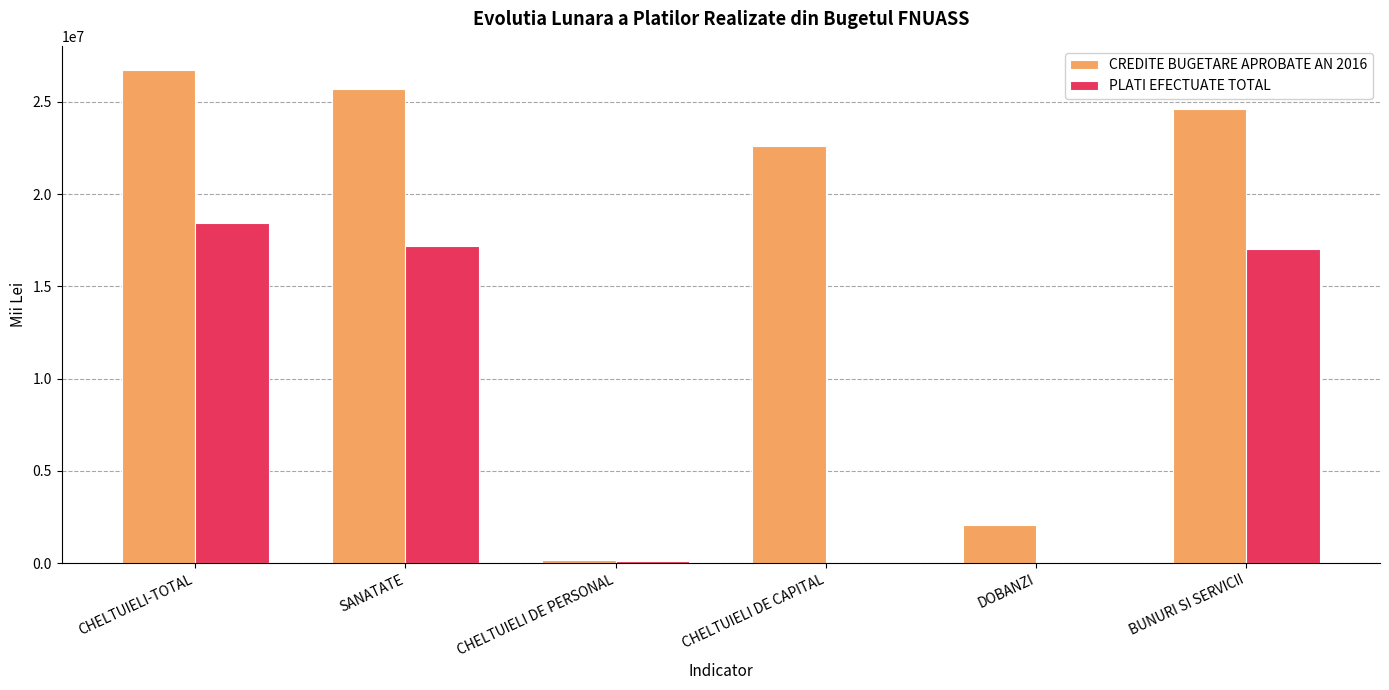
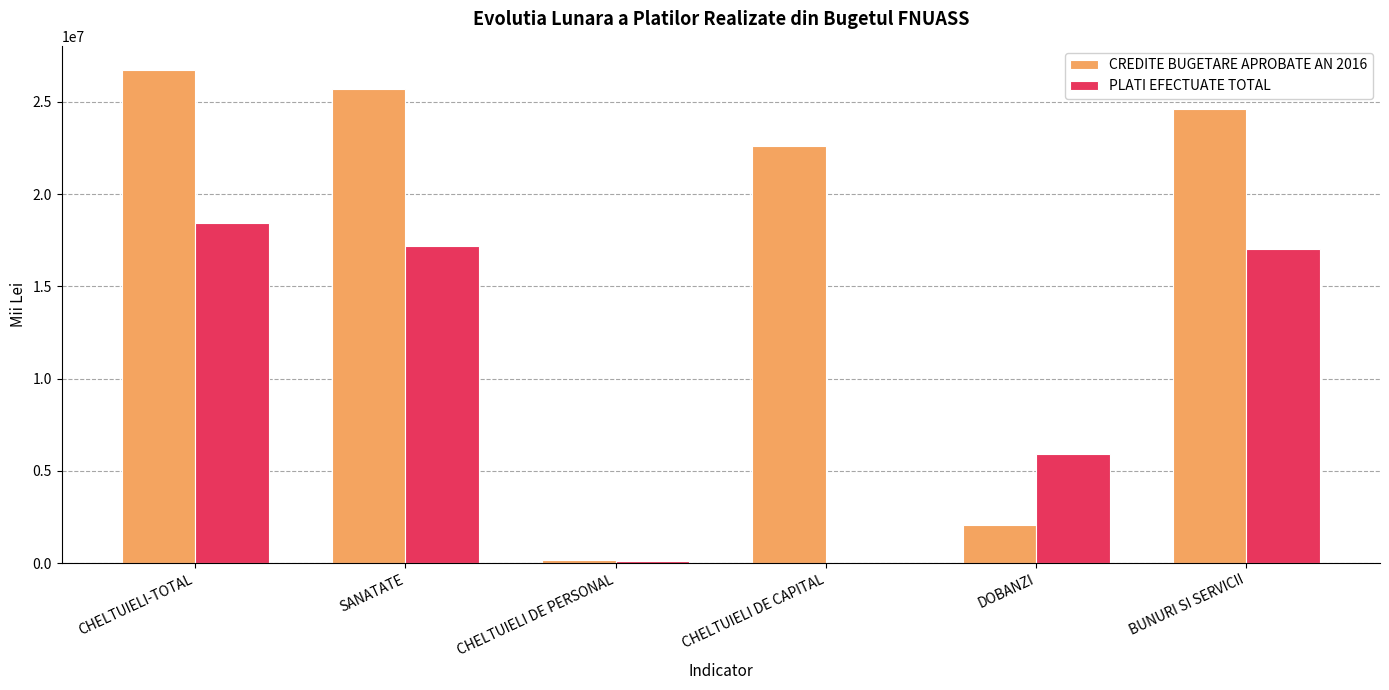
PLATI EFECTUATE TOTAL, DOBANZI: 0 -> 5900000
